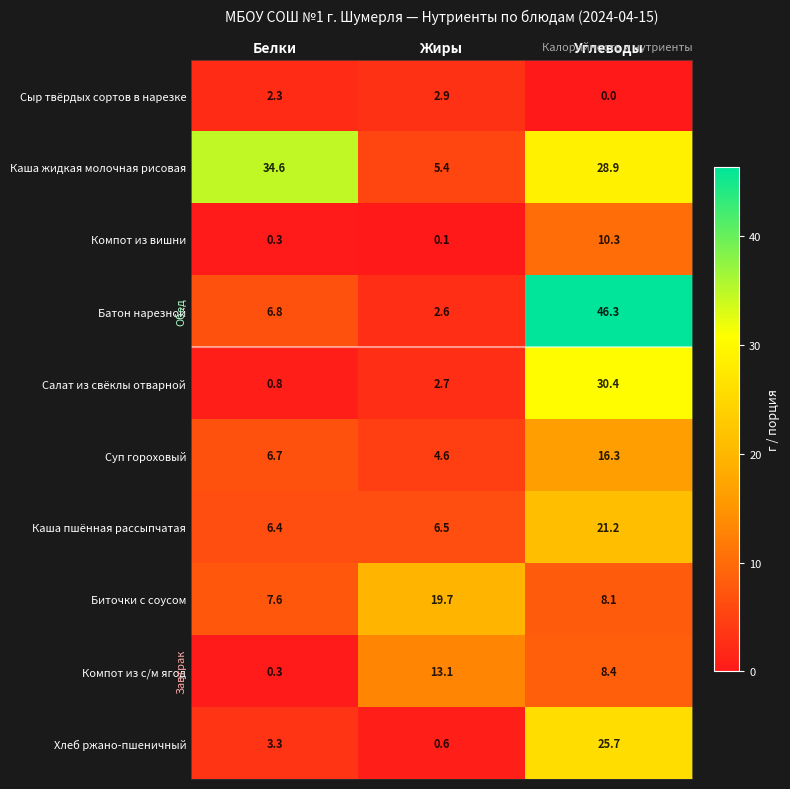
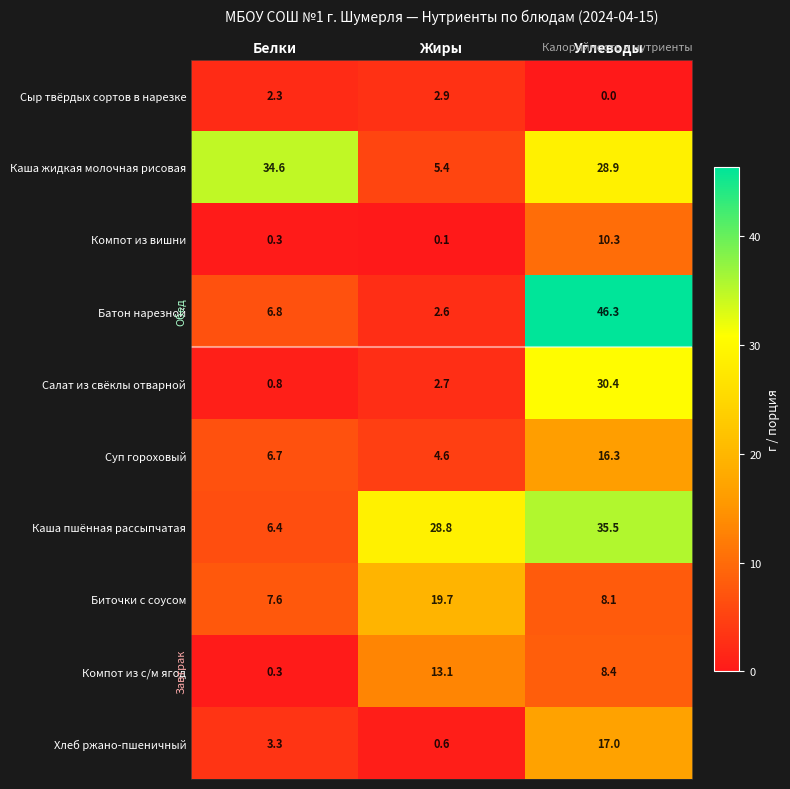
Каша пшённая рассыпчатая, Жиры: 6.5 -> 28.8
Каша пшённая рассыпчатая, Углеводы: 21.2 -> 35.5
Хлеб ржано-пшеничный, Углеводы: 25.7 -> 17.0
